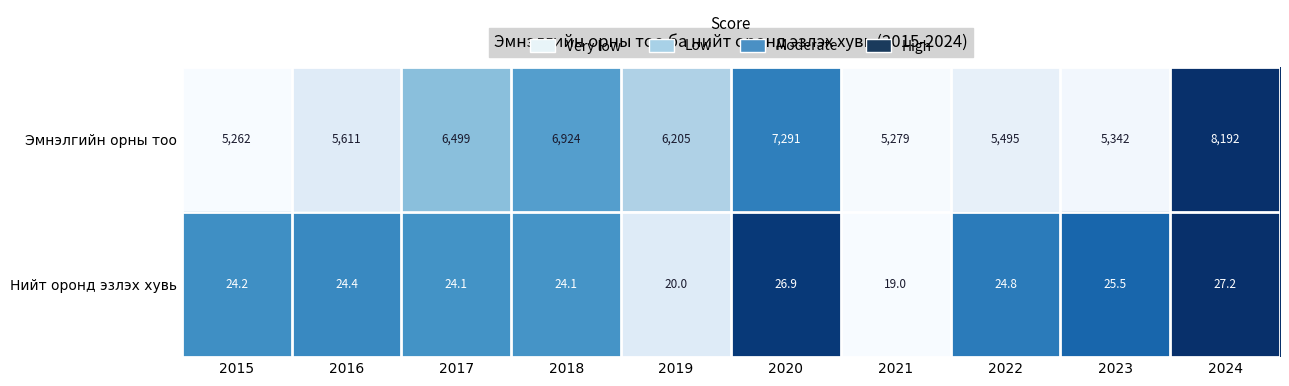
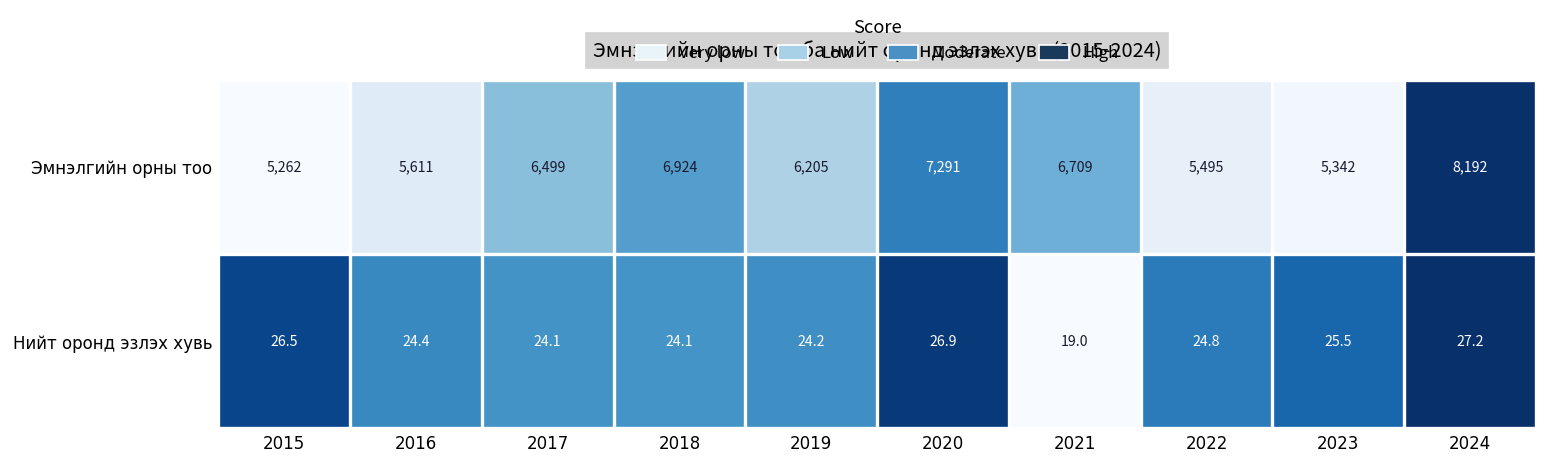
Эмнэлгийн орны тоо, 2021: 5,279 -> 6,709
Нийт оронд эзлэх хувь, 2015: 24.2 -> 26.5
Нийт оронд эзлэх хувь, 2019: 20.0 -> 24.2
